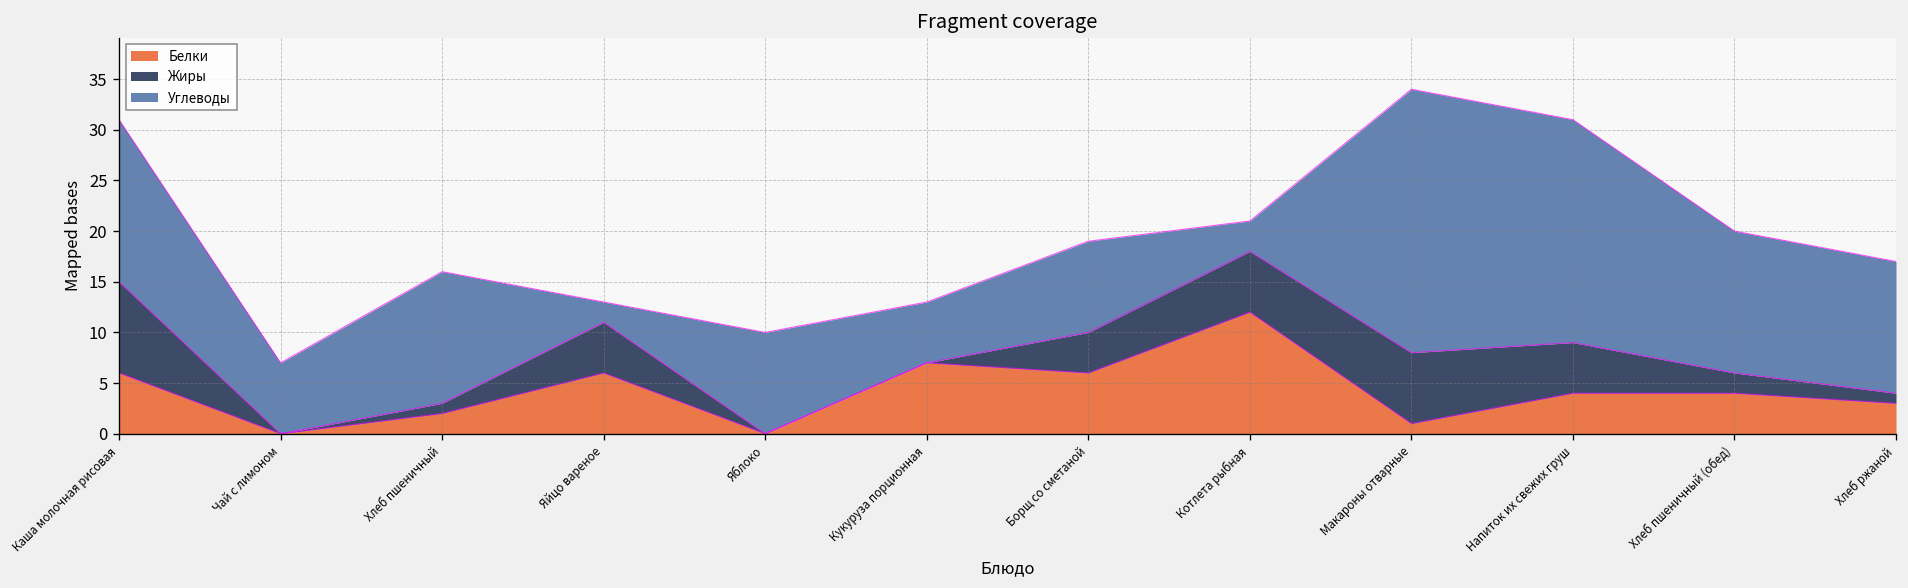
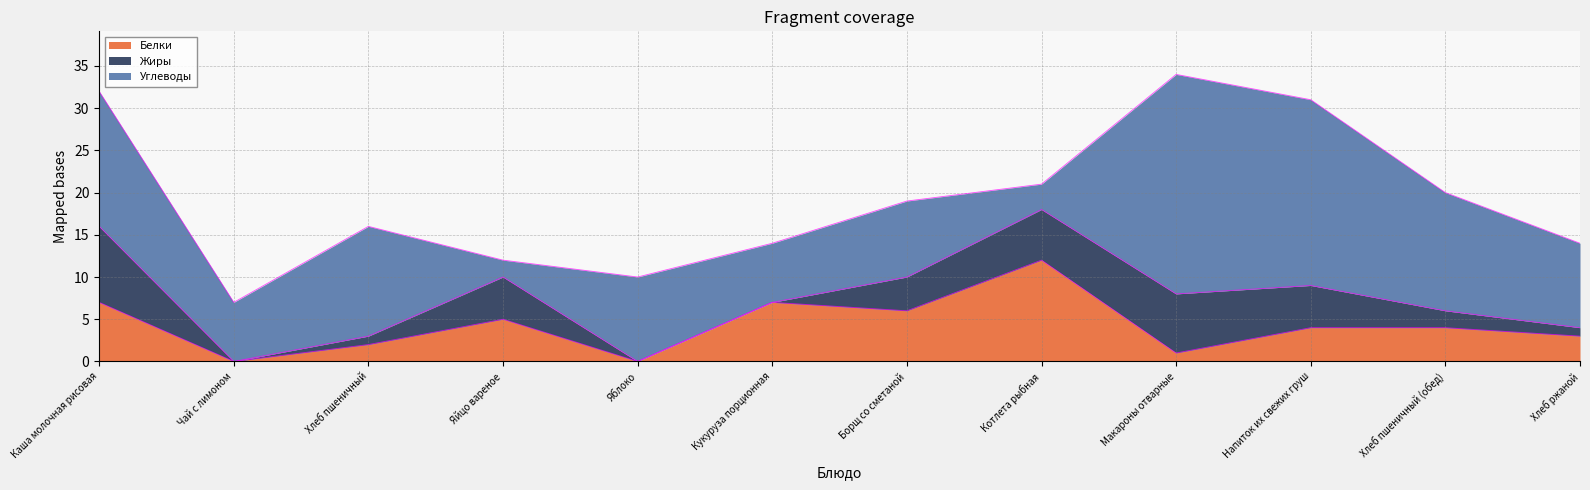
Белки, Каша молочная рисовая: 6 -> 7
Белки, Яйцо вареное: 6 -> 5
Углеводы, Кукуруза порционная: 6 -> 7
Углеводы, Хлеб ржаной: 13 -> 10
